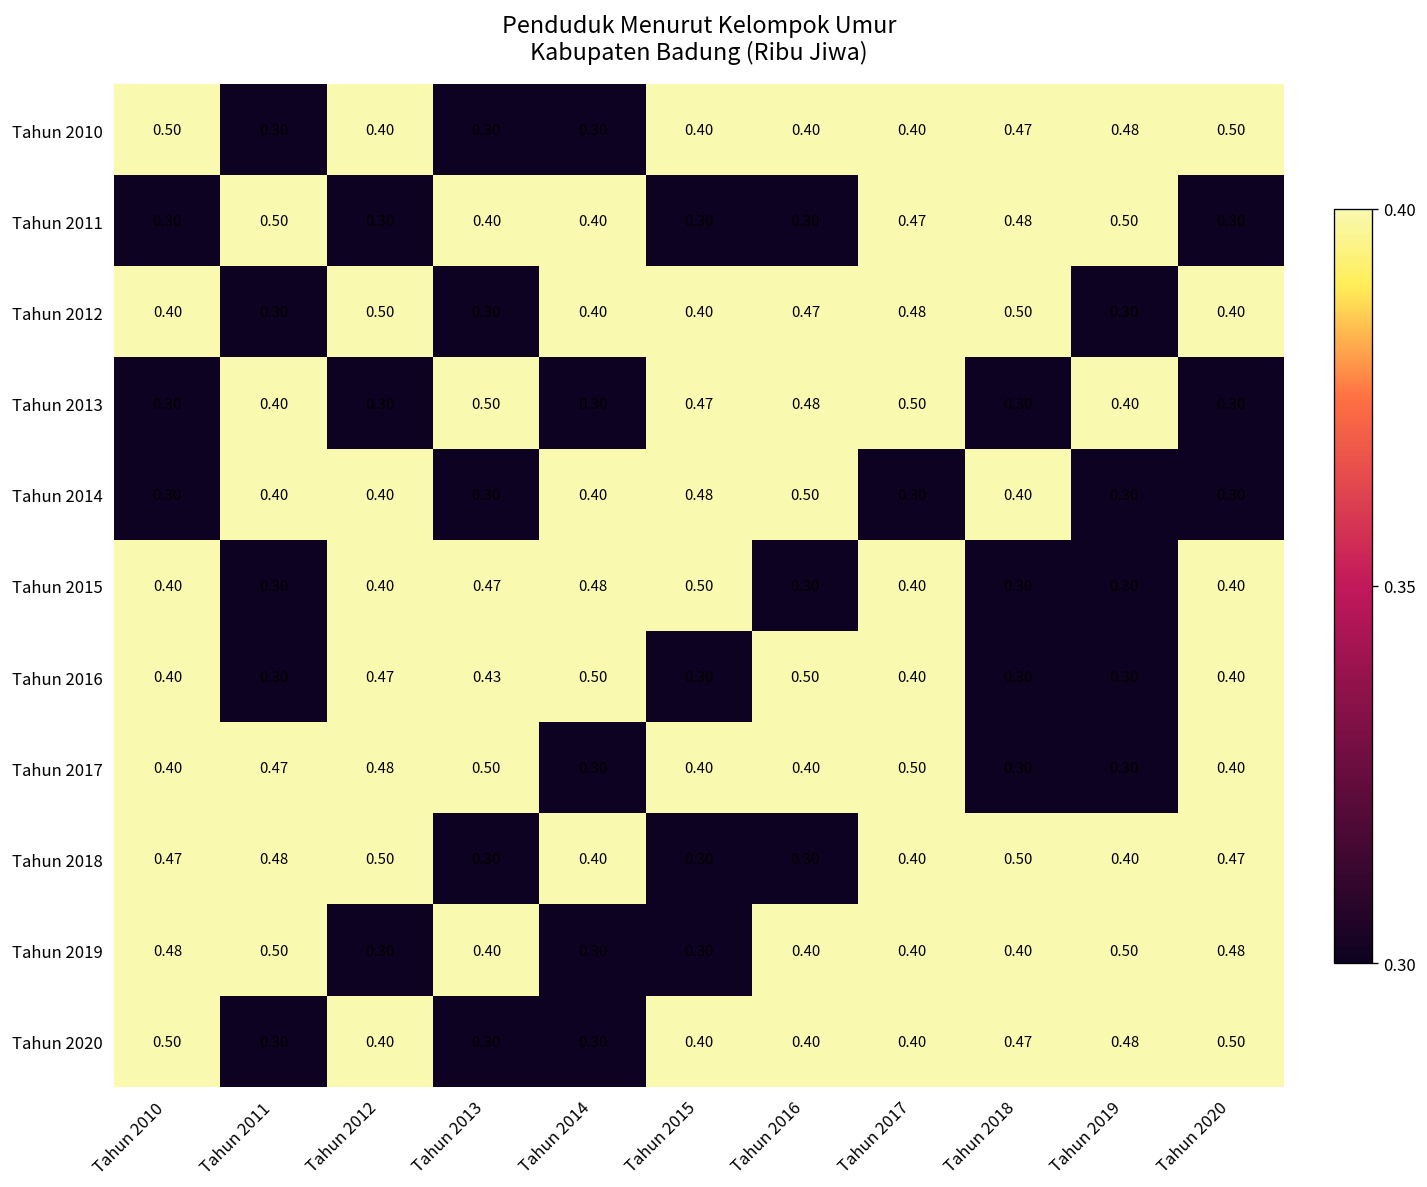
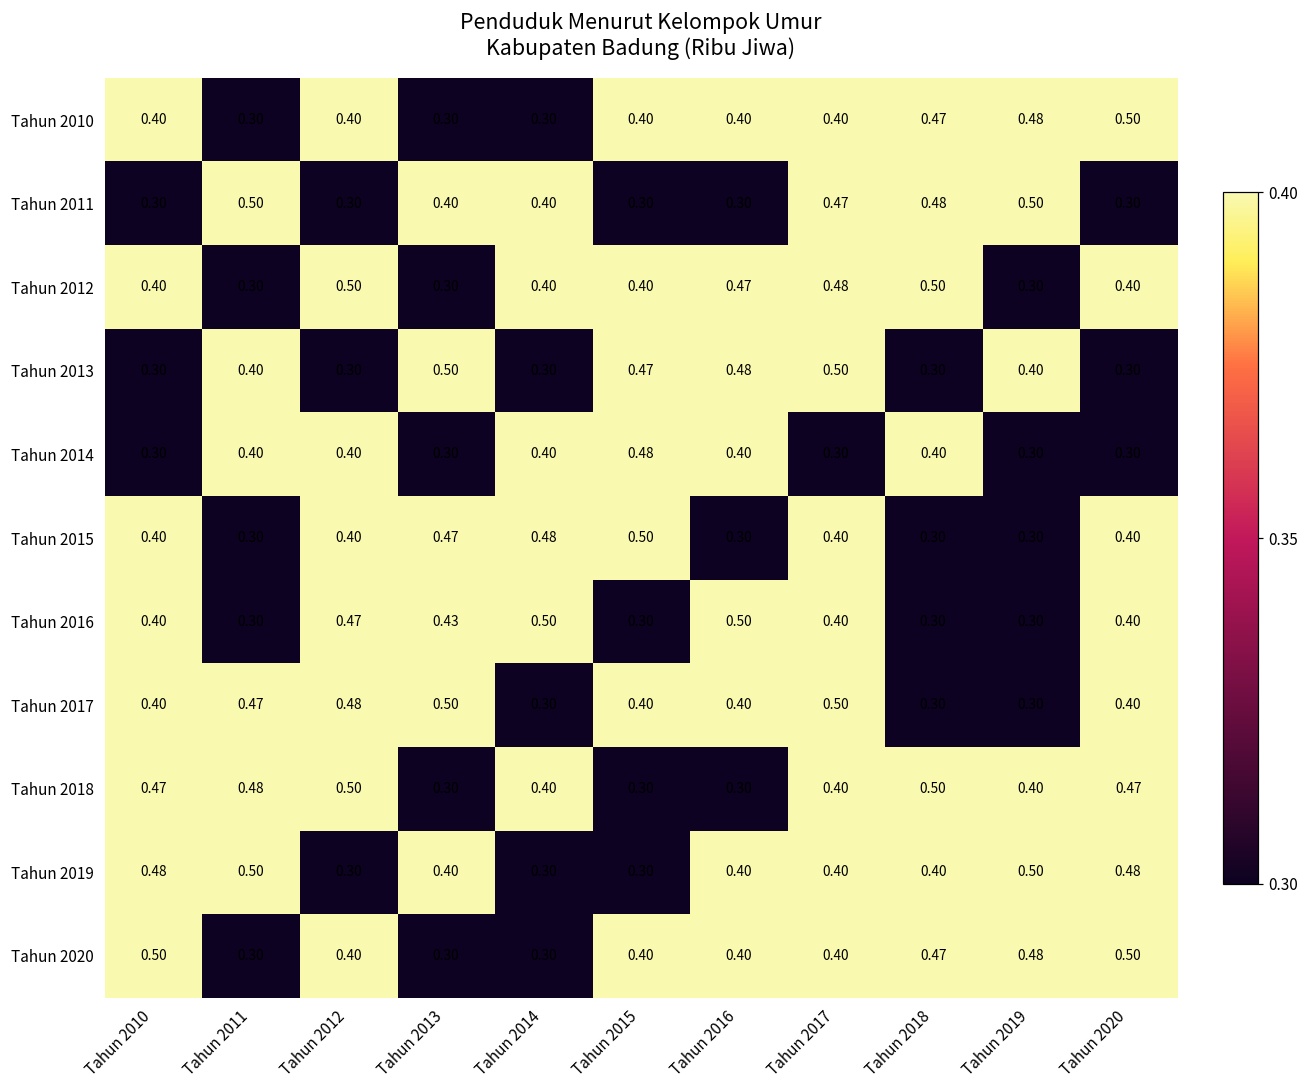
Tahun 2010, Tahun 2010: 0.50 -> 0.40
Tahun 2014, Tahun 2016: 0.50 -> 0.40
